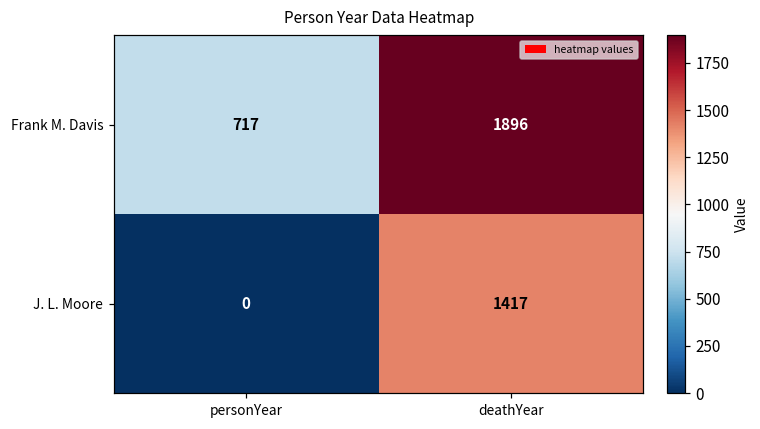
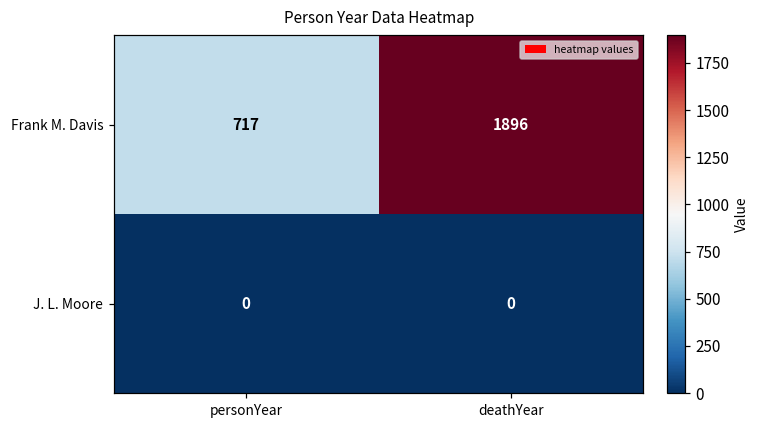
J. L. Moore, deathYear: 1417 -> 0
